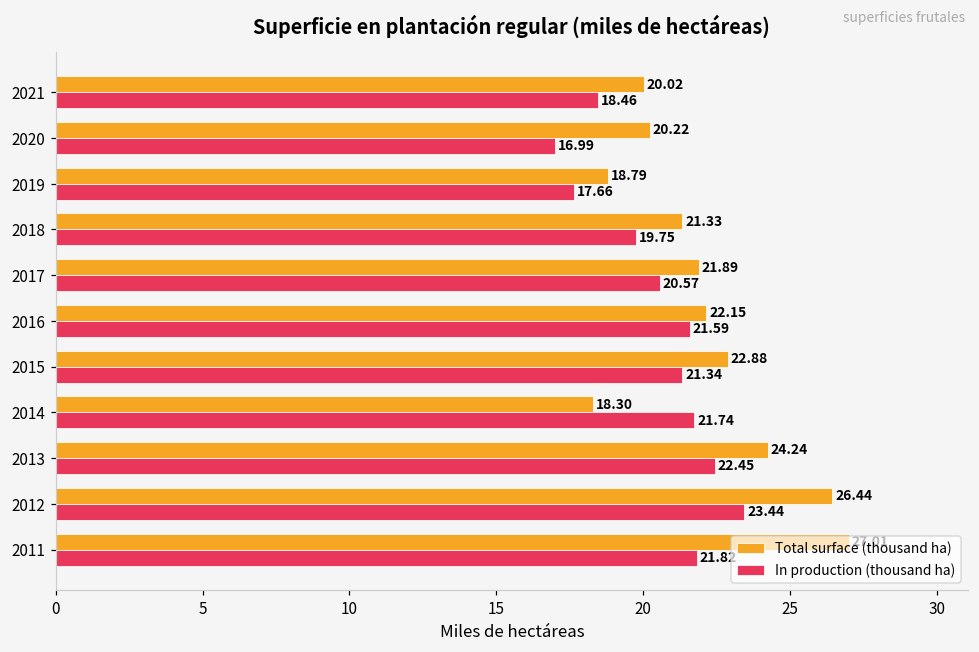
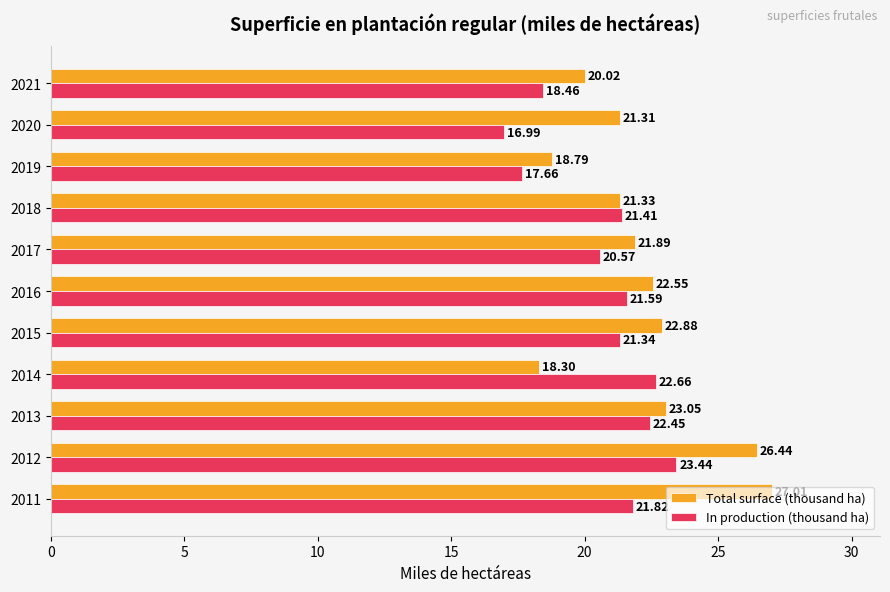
Total surface (thousand ha), 2020: 20.22 -> 21.31
In production (thousand ha), 2018: 19.75 -> 21.41
Total surface (thousand ha), 2016: 22.15 -> 22.55
In production (thousand ha), 2014: 21.74 -> 22.66
Total surface (thousand ha), 2013: 24.24 -> 23.05
